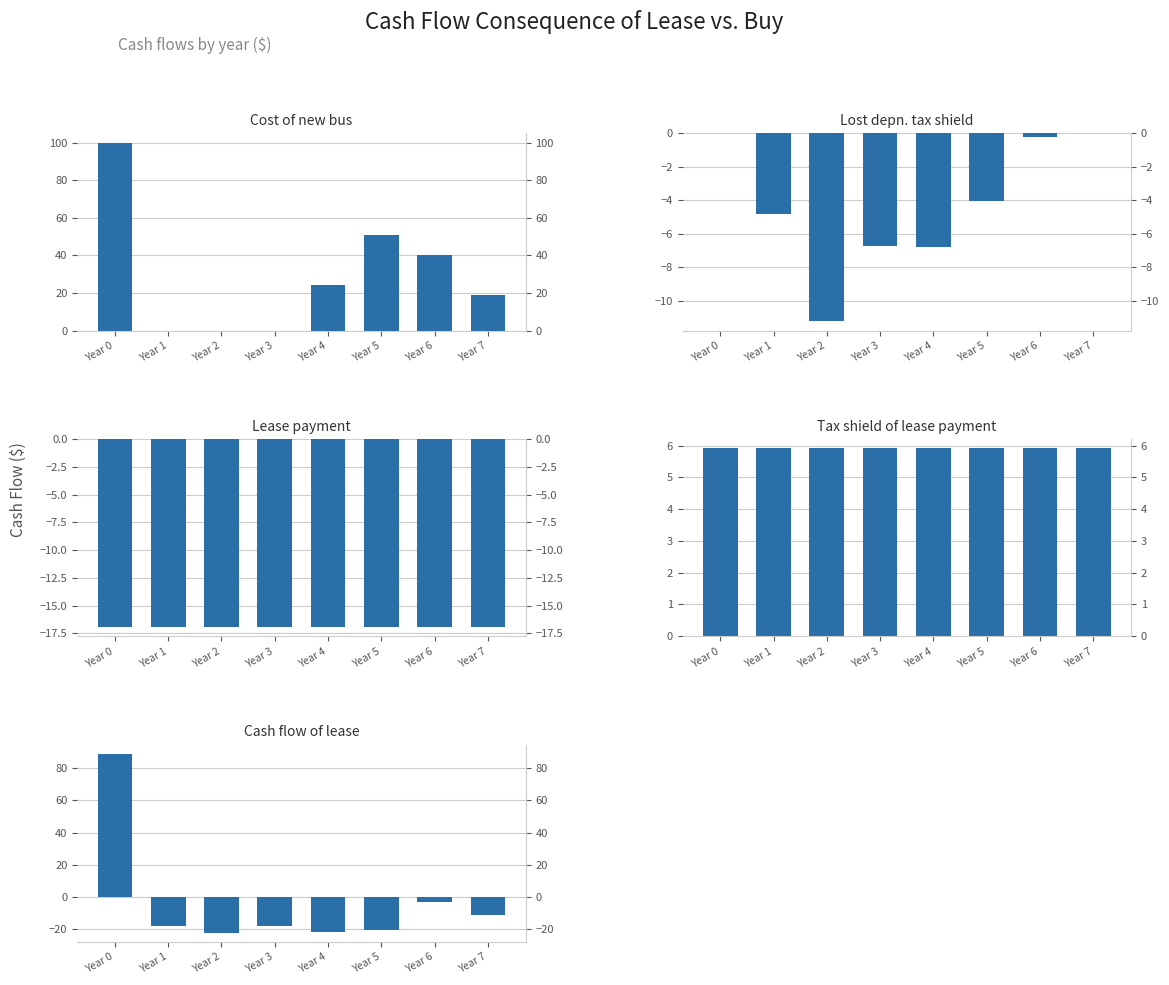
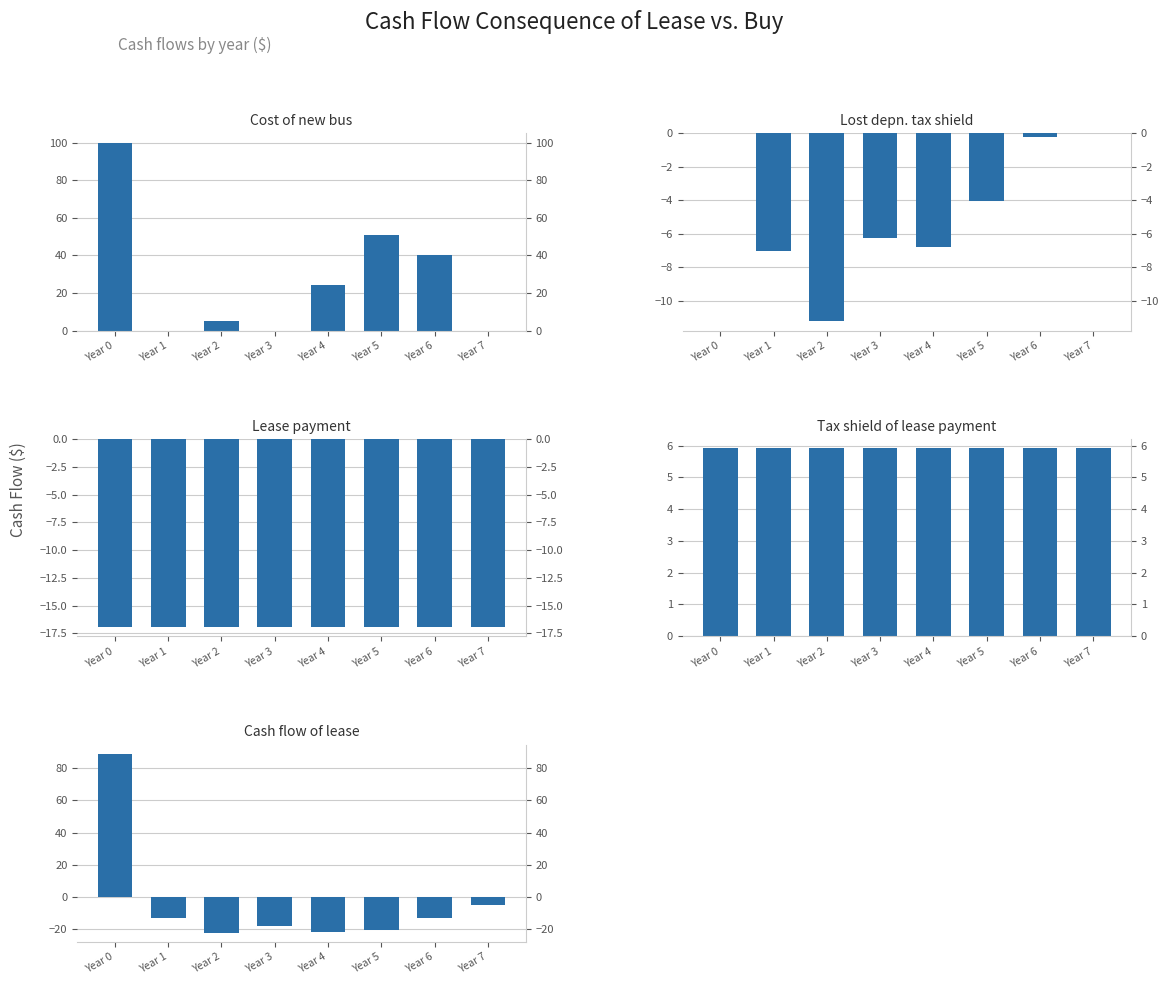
Cost of new bus, Year 2: 0 -> 5
Cost of new bus, Year 7: 19 -> 0
Lost depn. tax shield, Year 1: -4.8 -> -7.0
Lost depn. tax shield, Year 3: -6.7 -> -6.2
Cash flow of lease, Year 1: -18 -> -13
Cash flow of lease, Year 6: -3 -> -13
Cash flow of lease, Year 7: -11 -> -5
